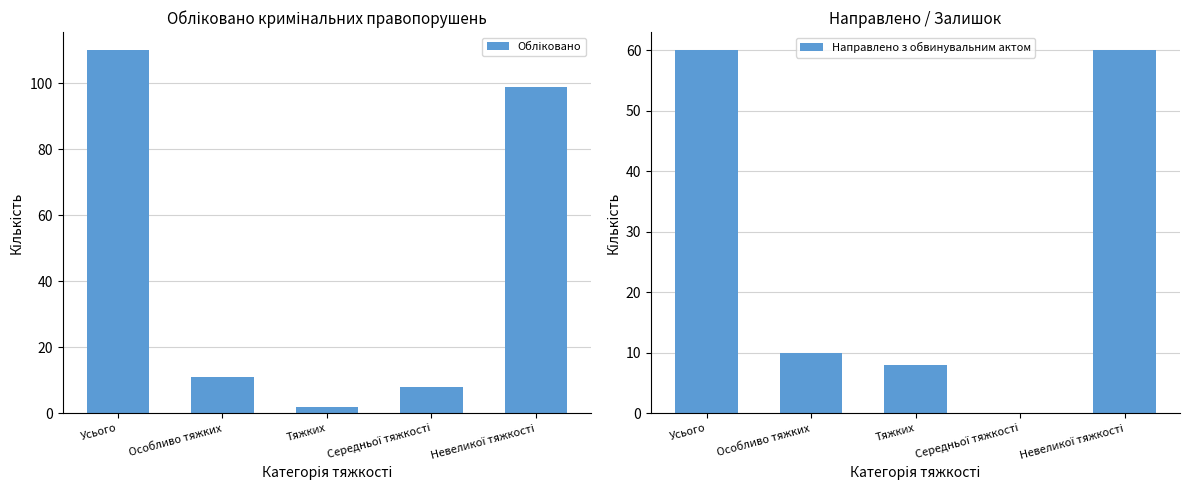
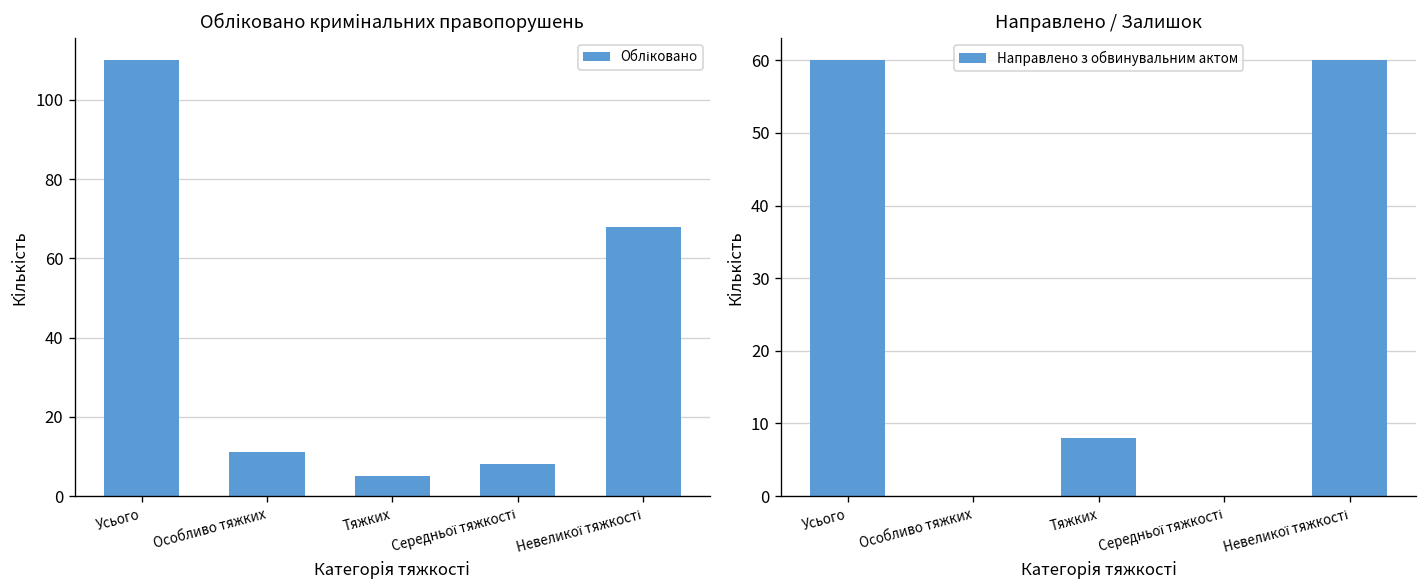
Обліковано кримінальних правопорушень, Тяжких: 2 -> 5
Обліковано кримінальних правопорушень, Невеликої тяжкості: 99 -> 68
Направлено / Залишок, Особливо тяжких: 10 -> 0
